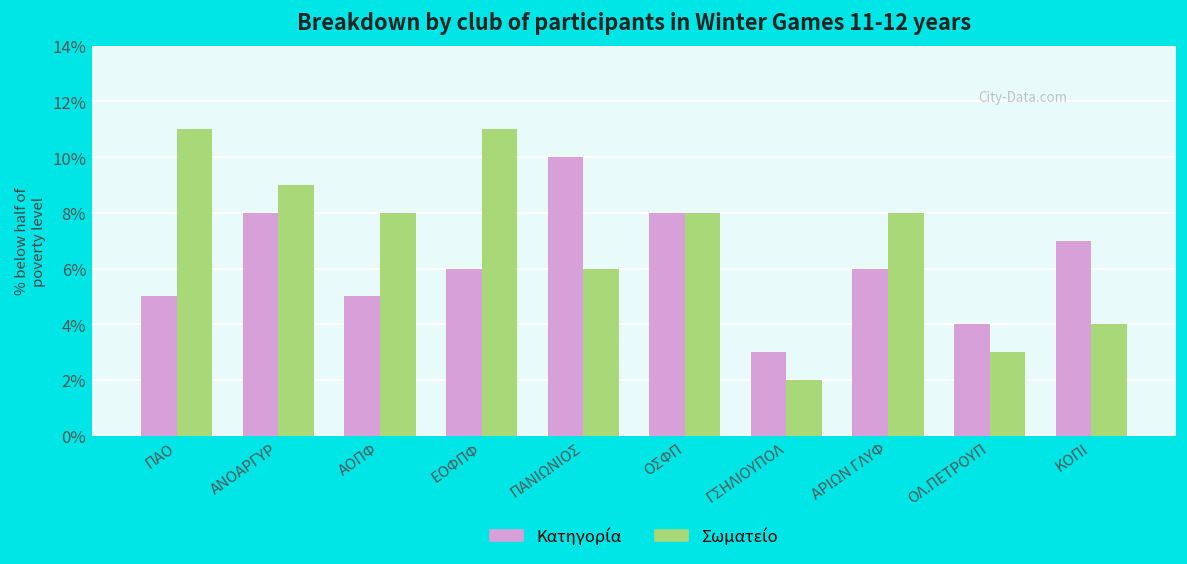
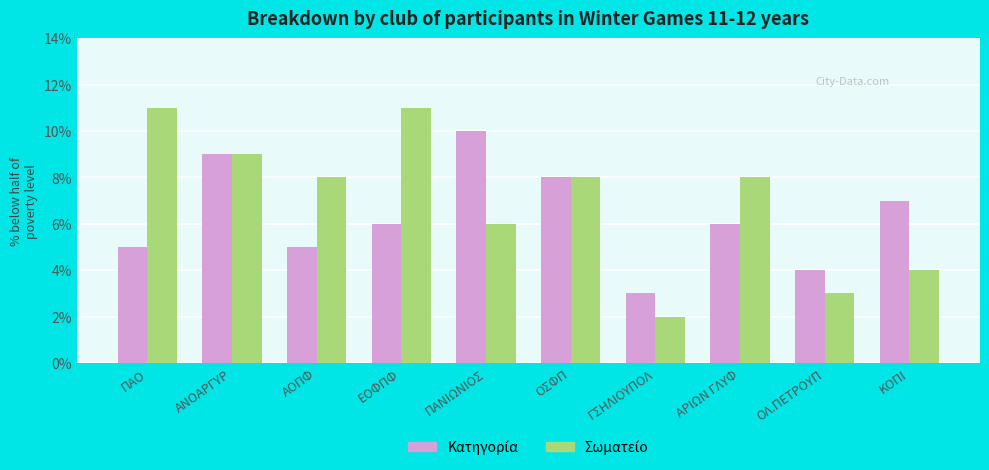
Κατηγορία, ΑΝΟΑΡΓΥΡ: 8% -> 9%
